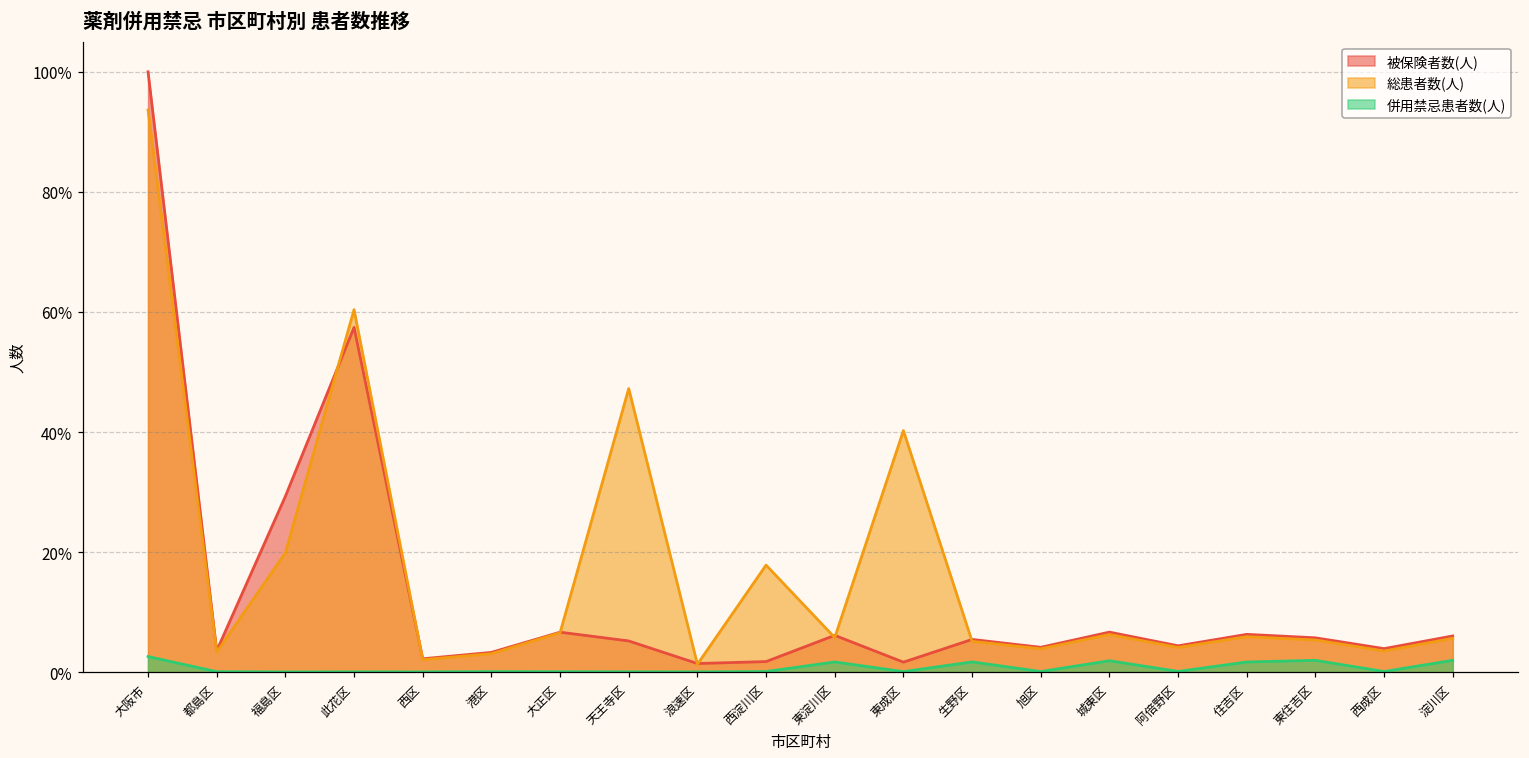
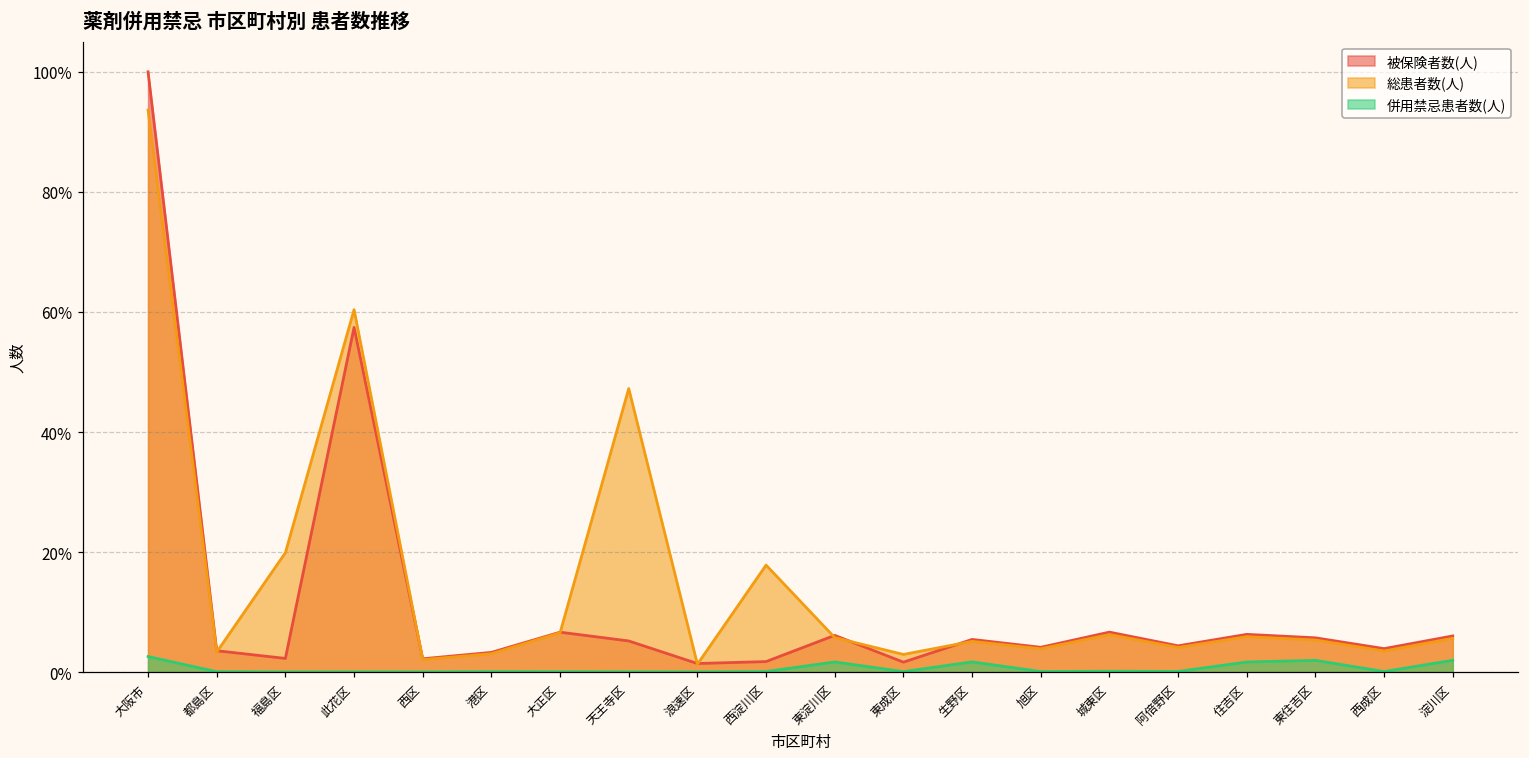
被保険者数(人), 福島区: 29% -> 2%
総患者数(人), 東成区: 40% -> 3%
併用禁忌患者数(人), 城東区: 2% -> 0%
